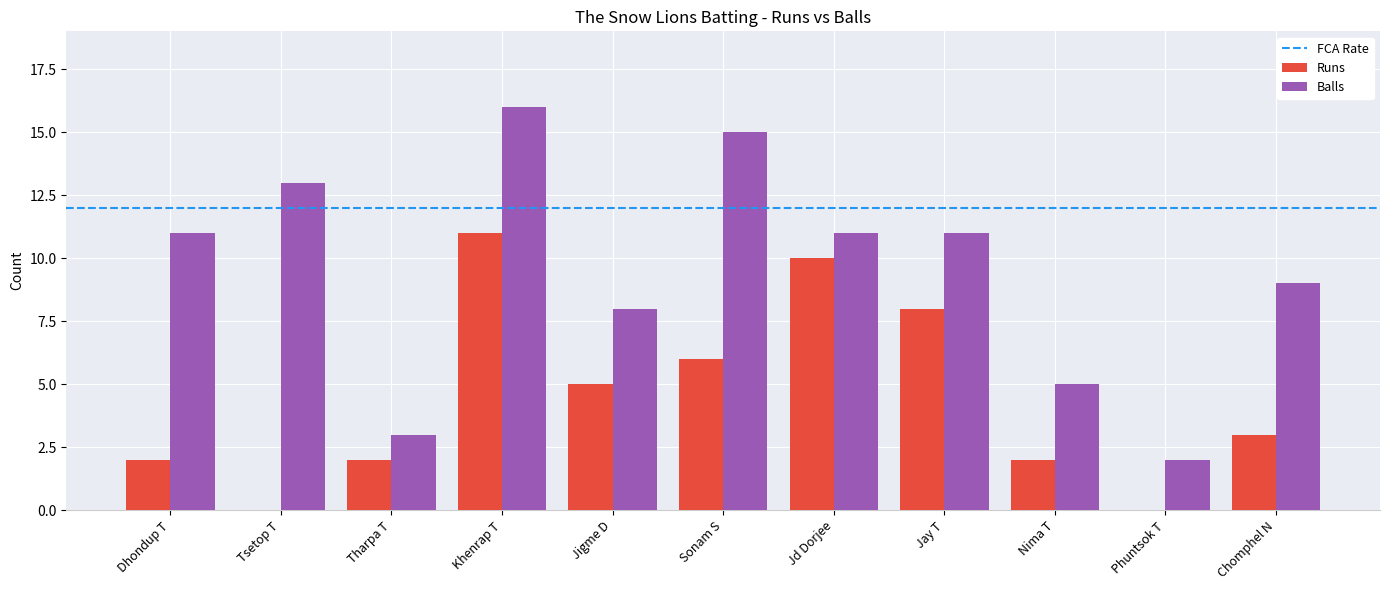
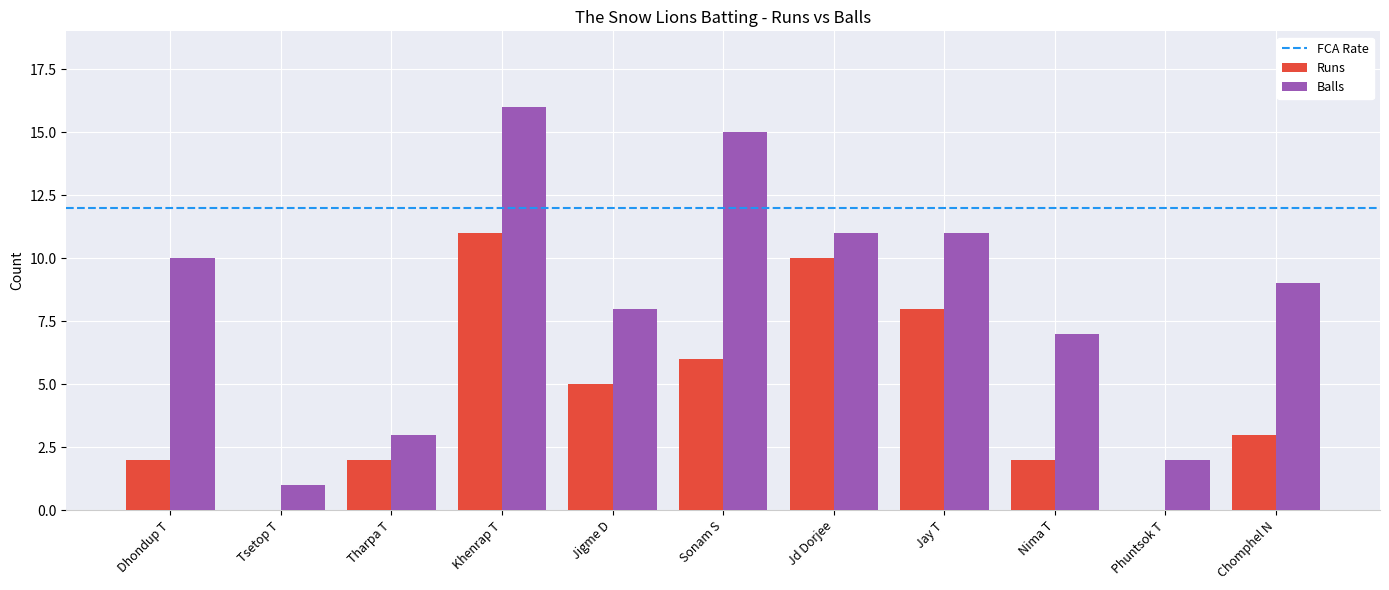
Balls, Dhondup T: 11 -> 10
Balls, Tsetop T: 13 -> 1
Balls, Nima T: 5 -> 7
